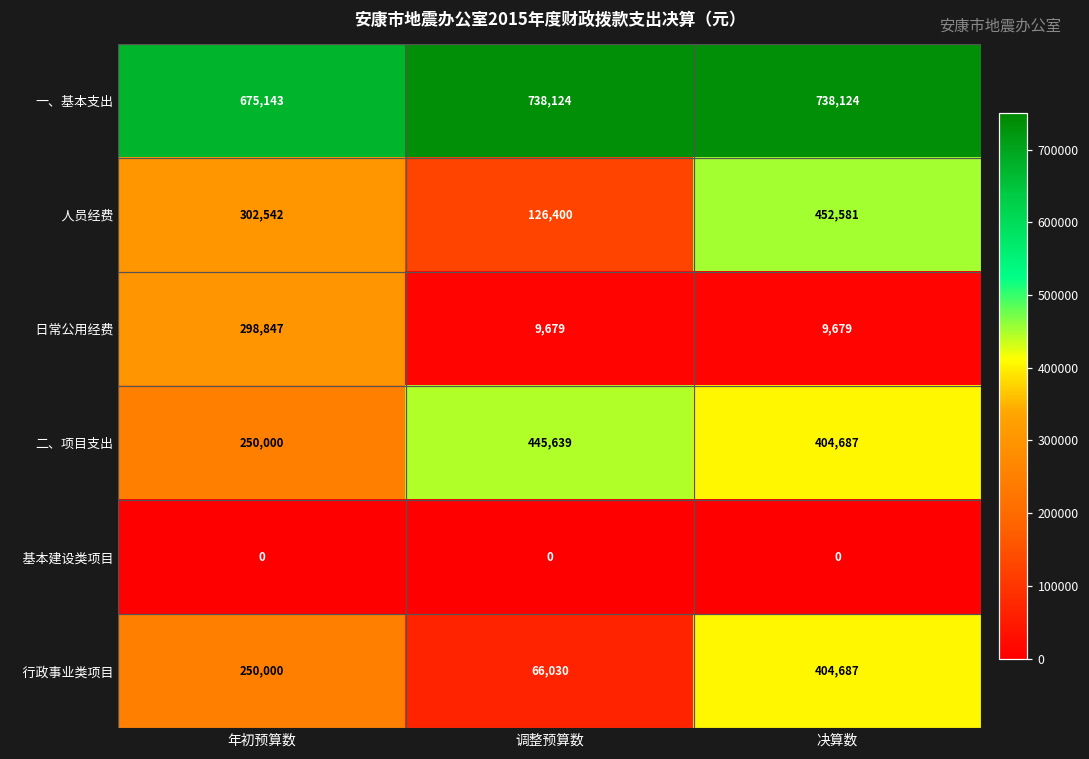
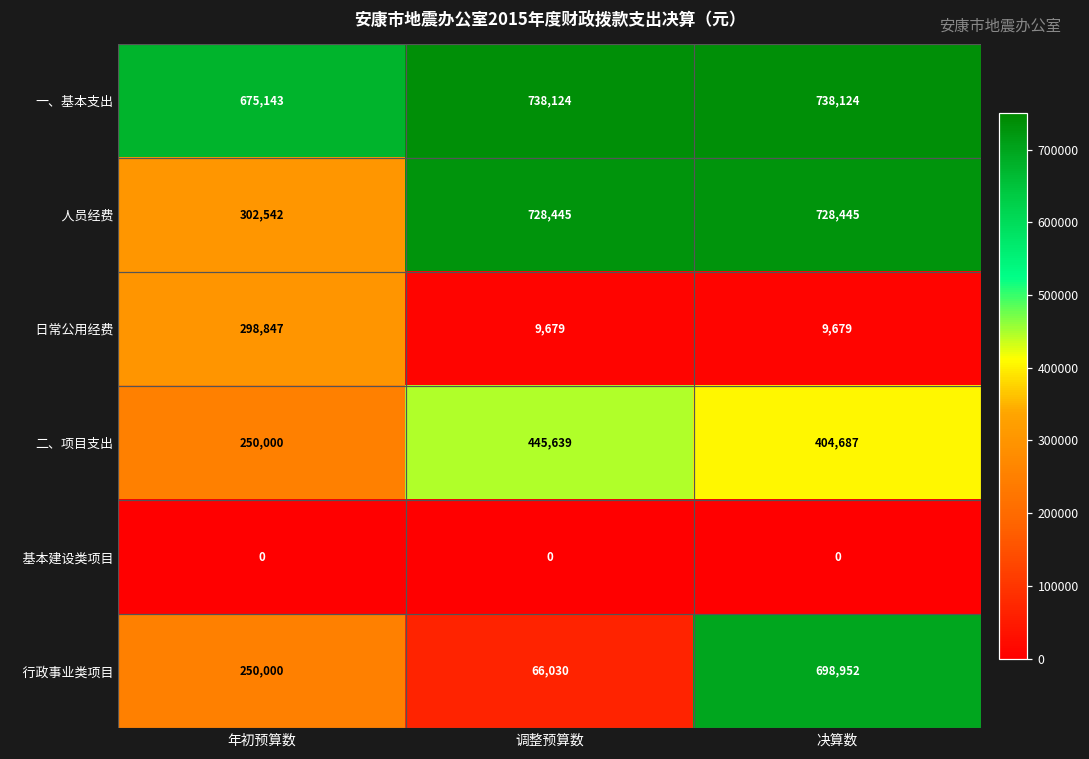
人员经费, 调整预算数: 126,400 -> 728,445
人员经费, 决算数: 452,581 -> 728,445
行政事业类项目, 决算数: 404,687 -> 698,952
